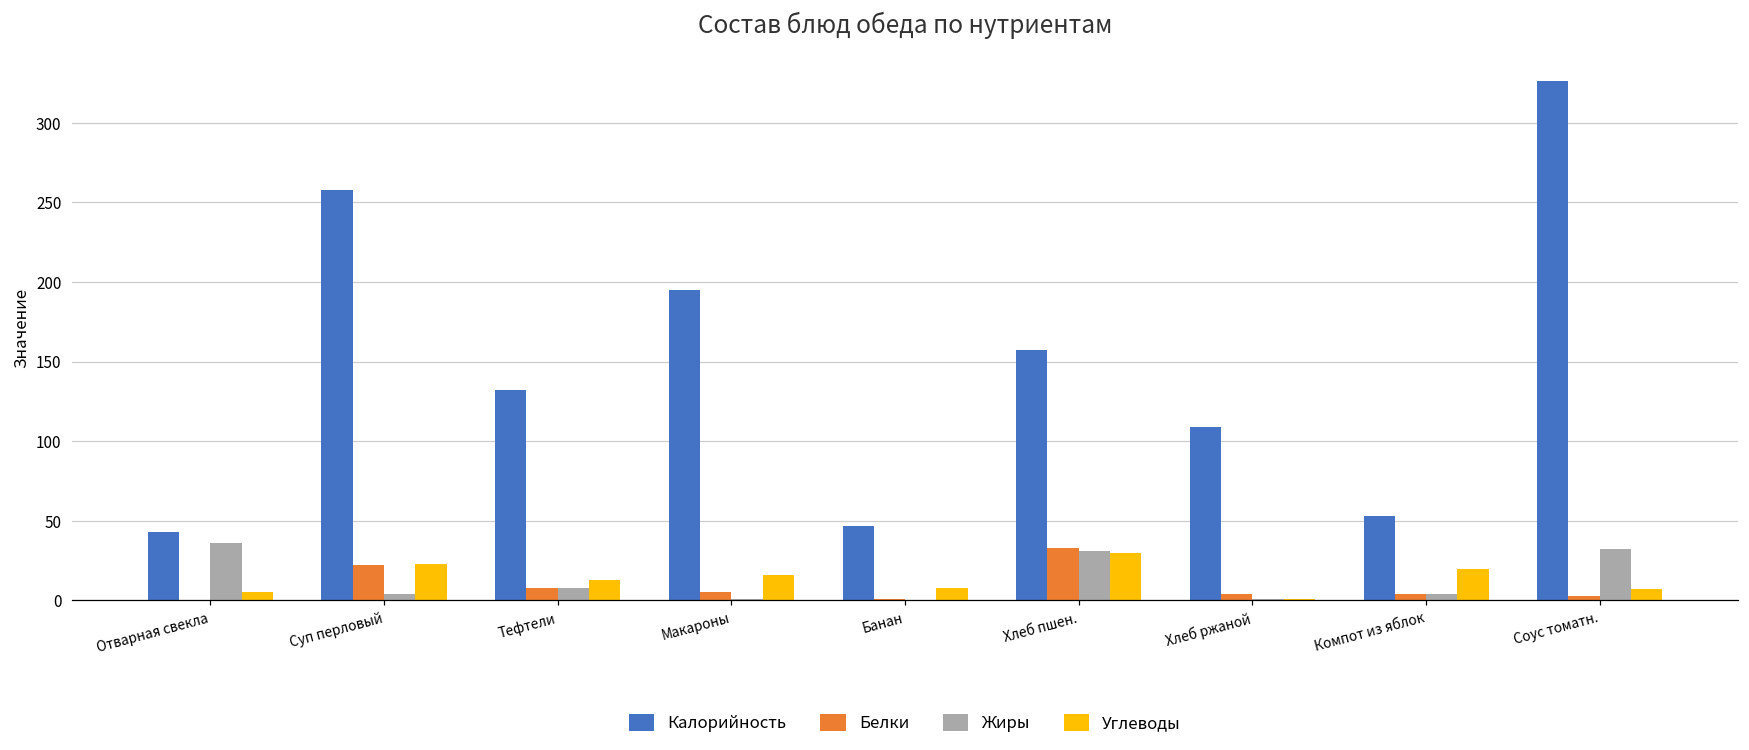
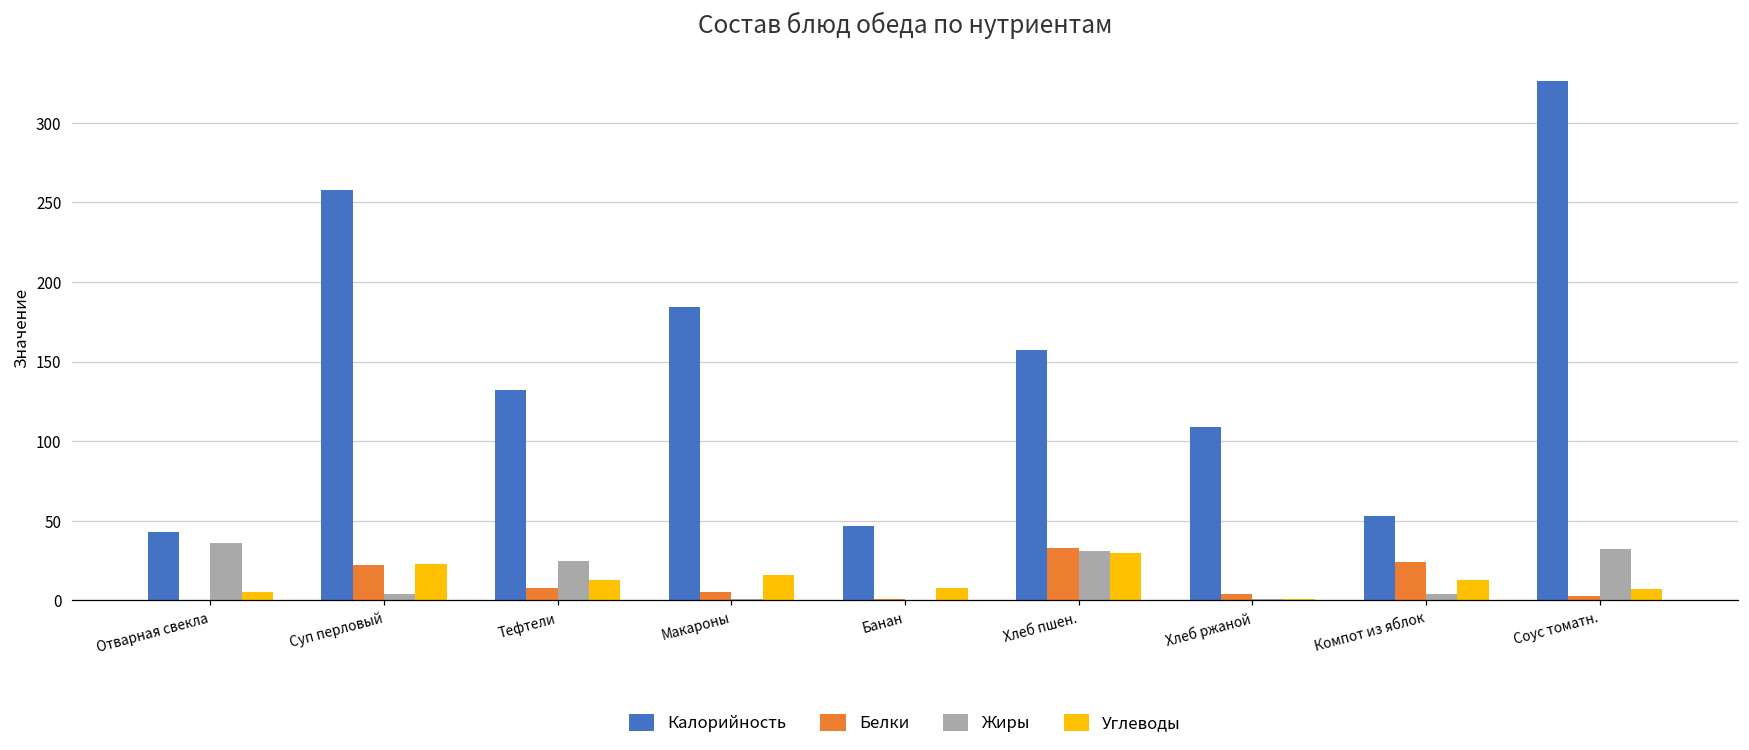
Жиры, Тефтели: 8 -> 25
Калорийность, Макароны: 195 -> 184
Белки, Компот из яблок: 4 -> 24
Углеводы, Компот из яблок: 20 -> 13
